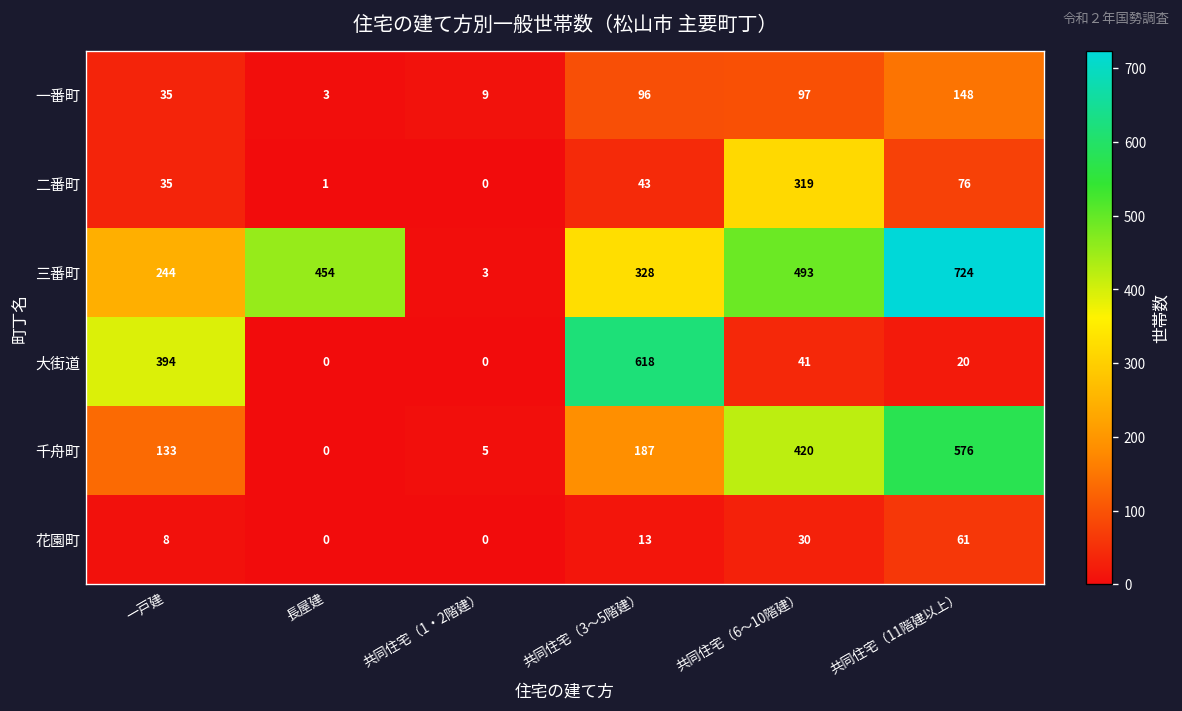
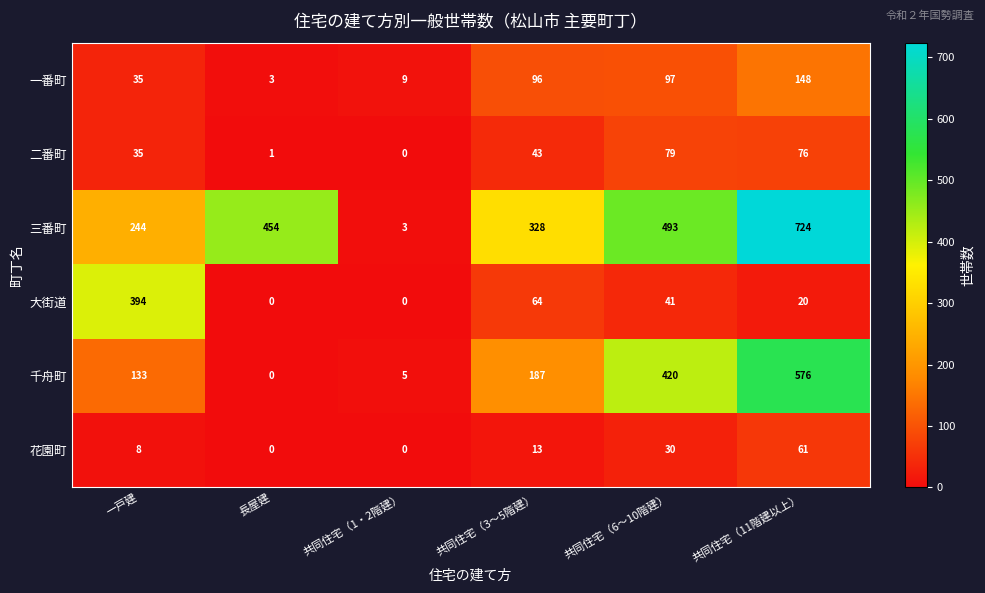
二番町, 共同住宅（6～10階建）: 319 -> 79
大街道, 共同住宅（3～5階建）: 618 -> 64
